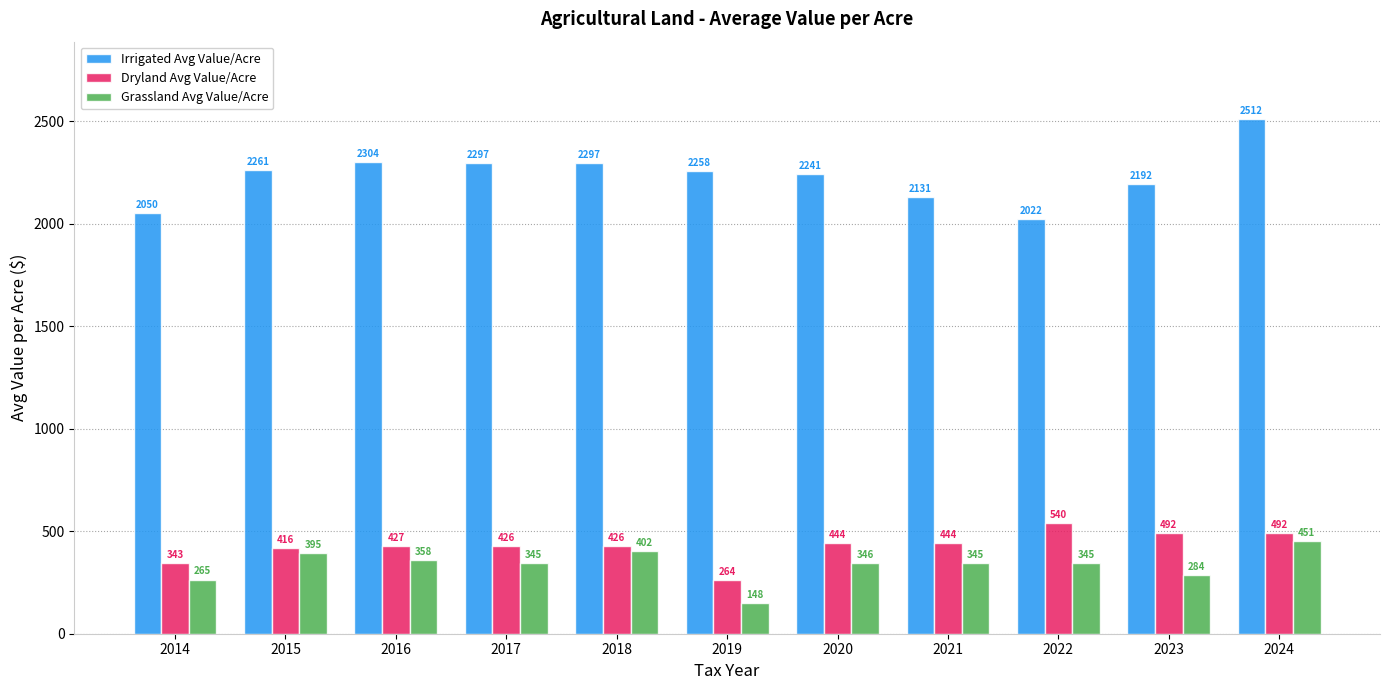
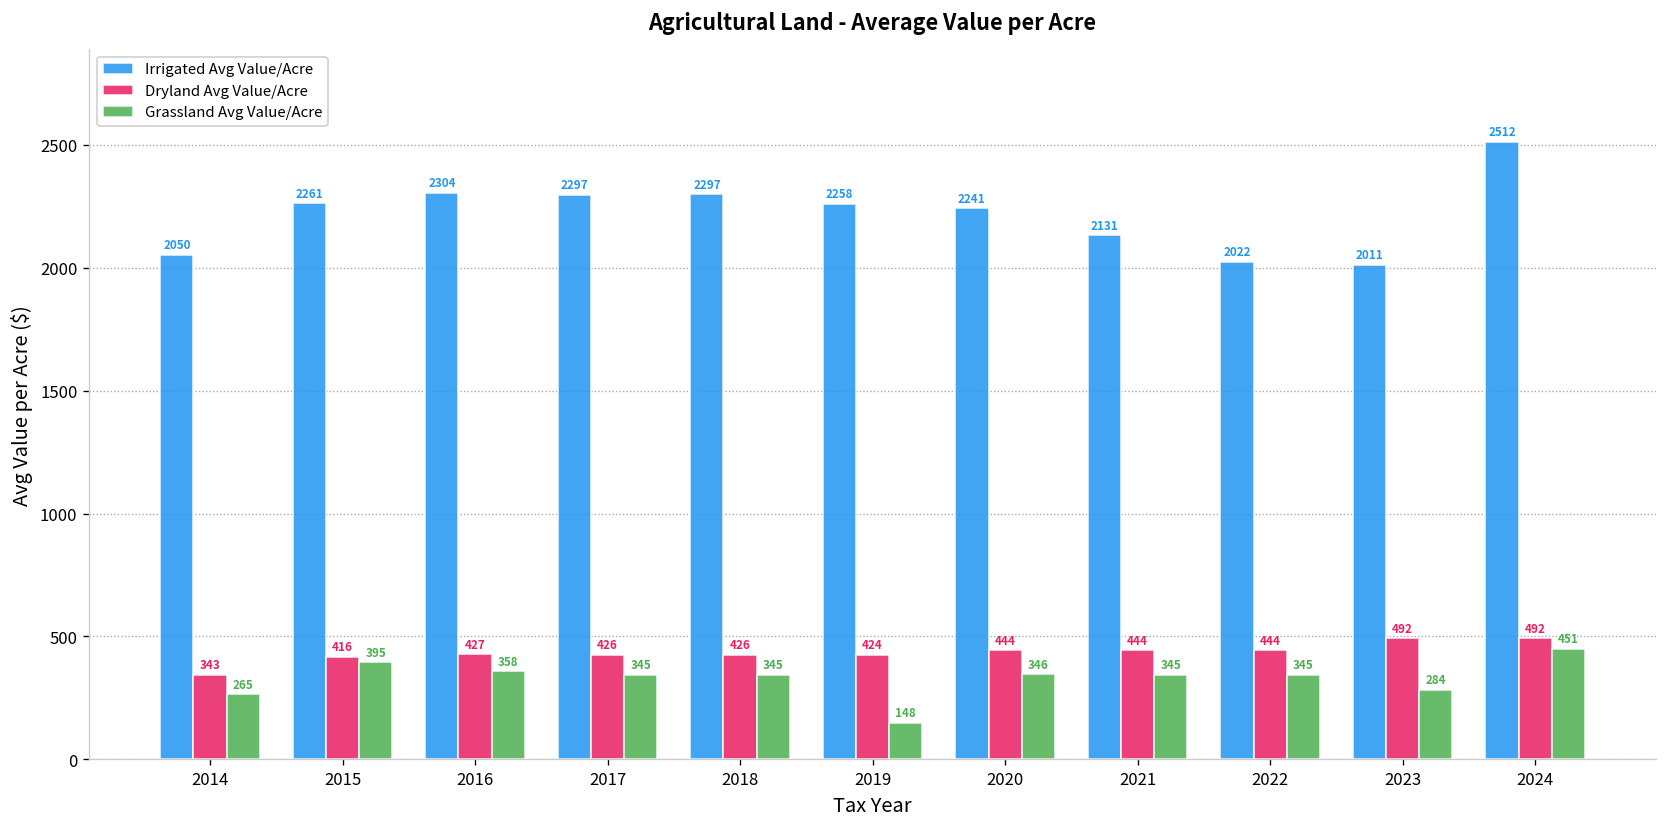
Grassland Avg Value/Acre, 2018: 402 -> 345
Dryland Avg Value/Acre, 2019: 264 -> 424
Dryland Avg Value/Acre, 2022: 540 -> 444
Irrigated Avg Value/Acre, 2023: 2192 -> 2011
